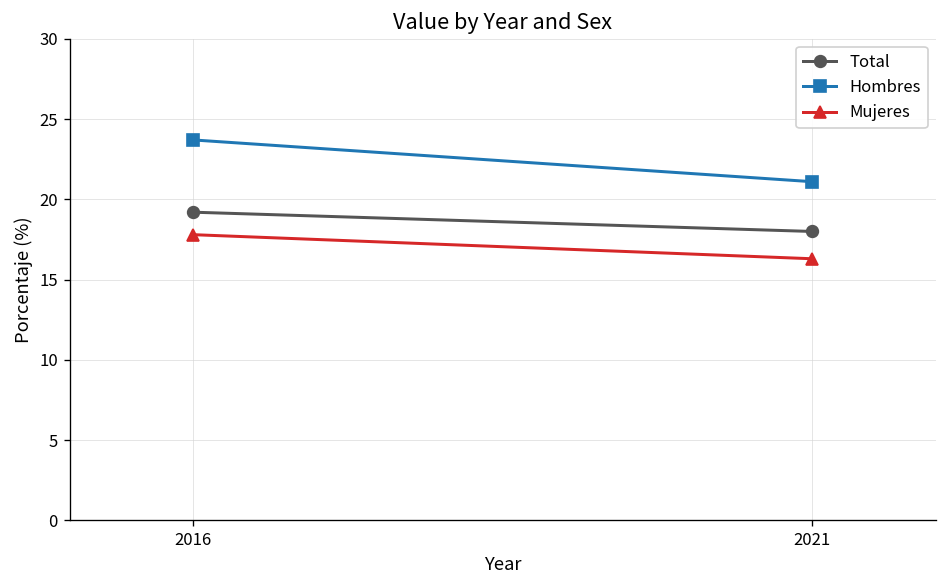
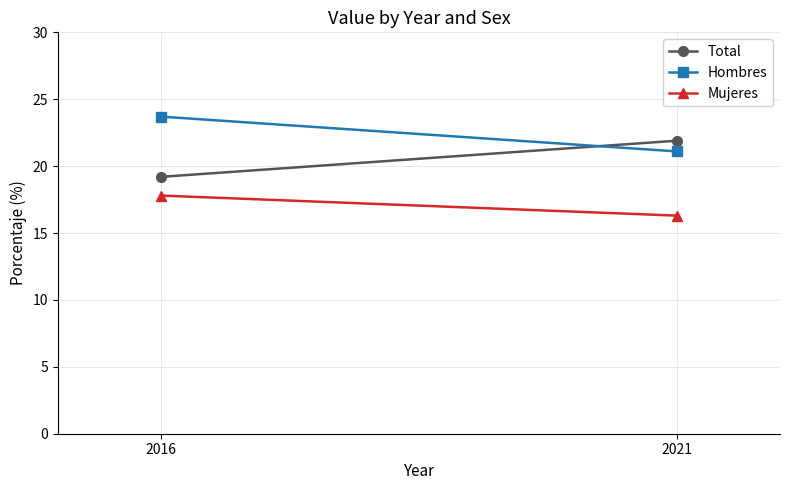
Total, 2021: 18.0 -> 21.9
